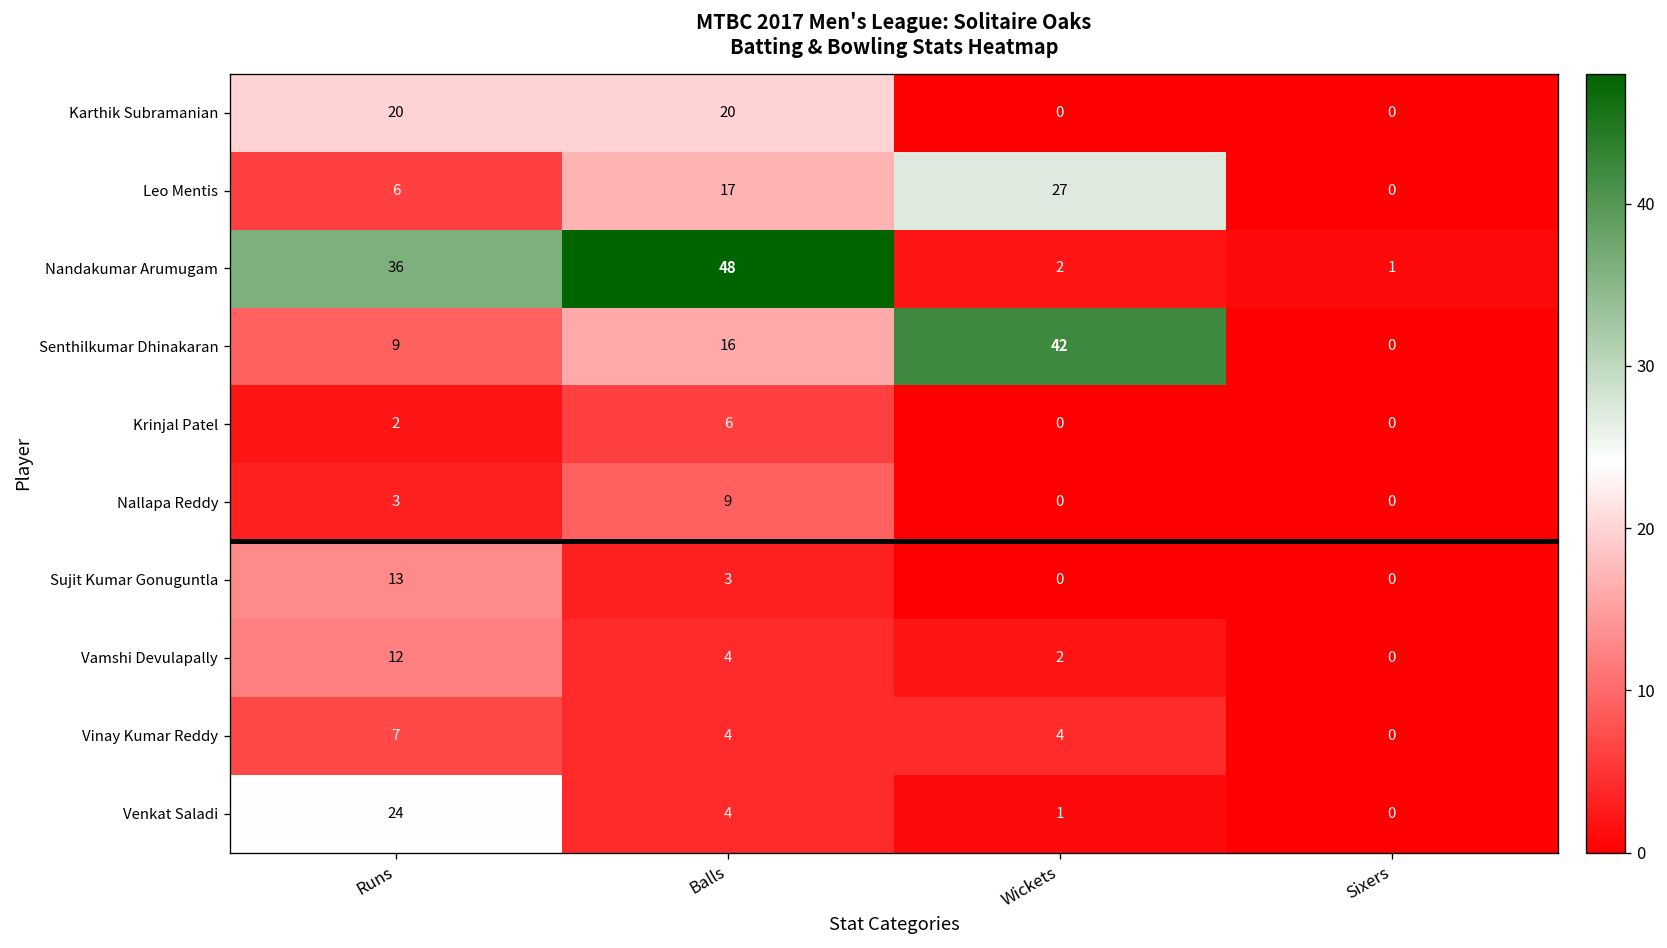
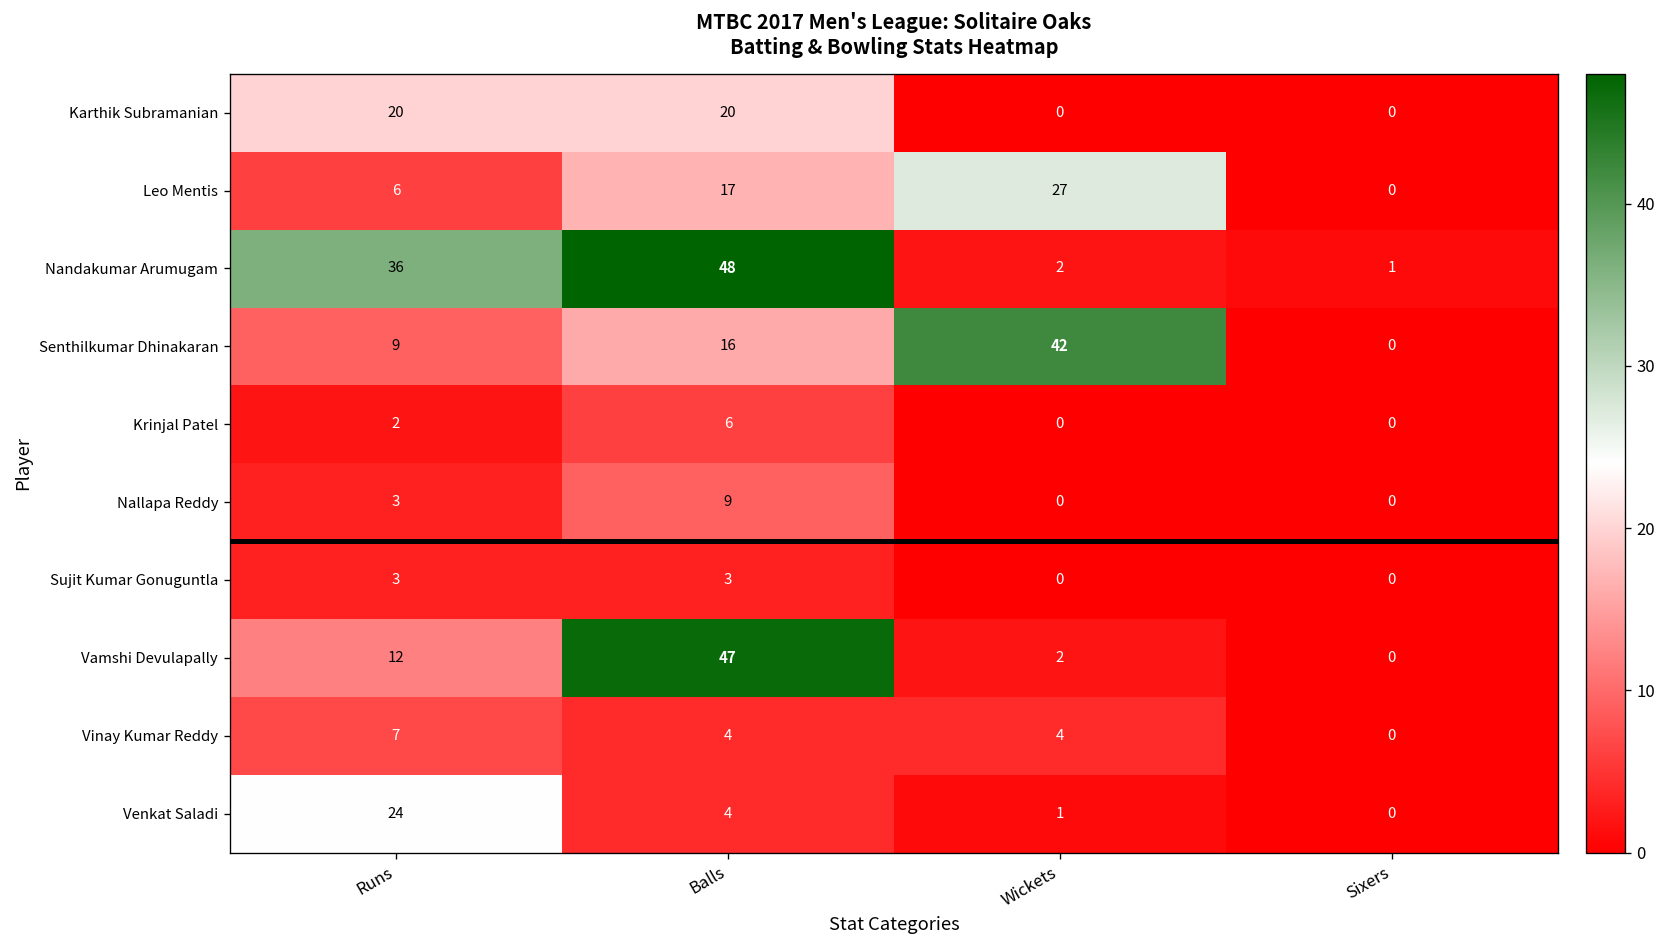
Sujit Kumar Gonuguntla, Runs: 13 -> 3
Vamshi Devulapally, Balls: 4 -> 47
